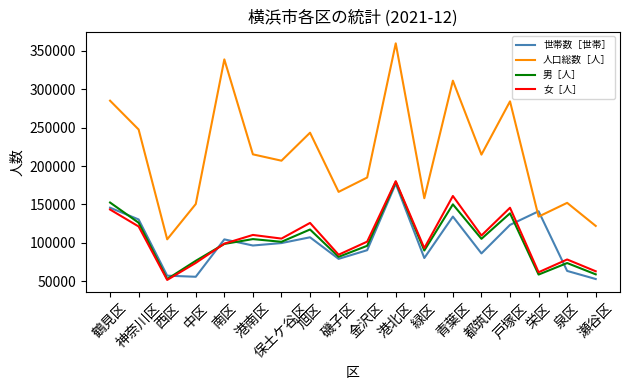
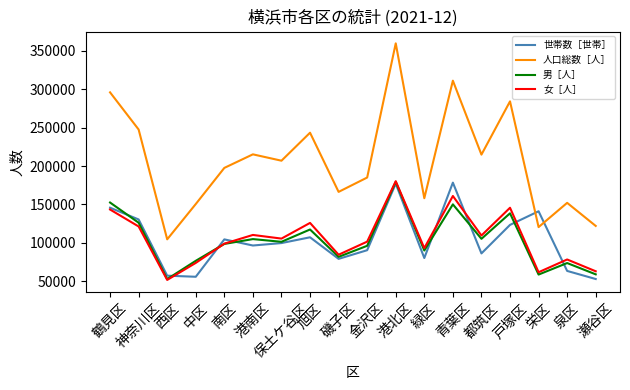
人口総数［人］, 鶴見区: 290000 -> 300000
人口総数［人］, 南区: 340000 -> 200000
世帯数［世帯］, 青葉区: 130000 -> 180000
人口総数［人］, 栄区: 130000 -> 120000
